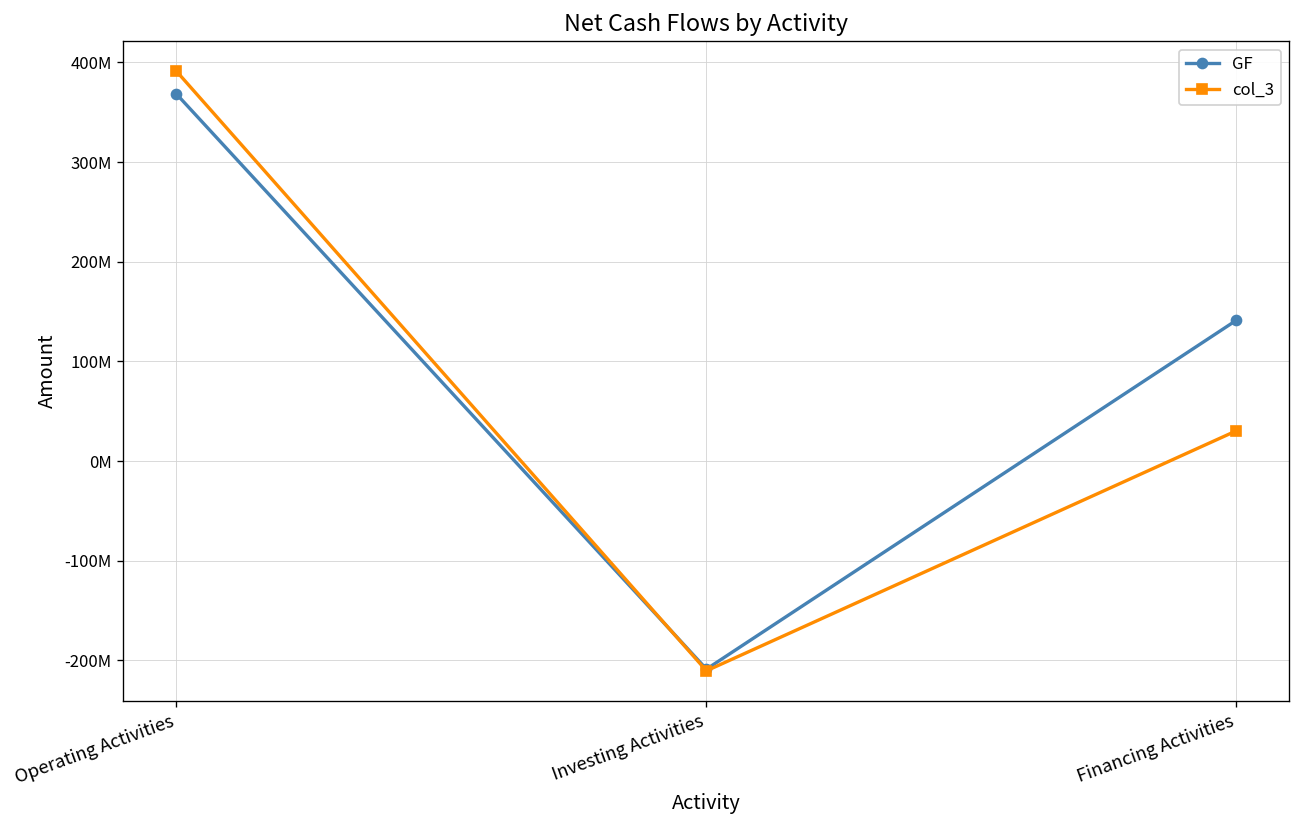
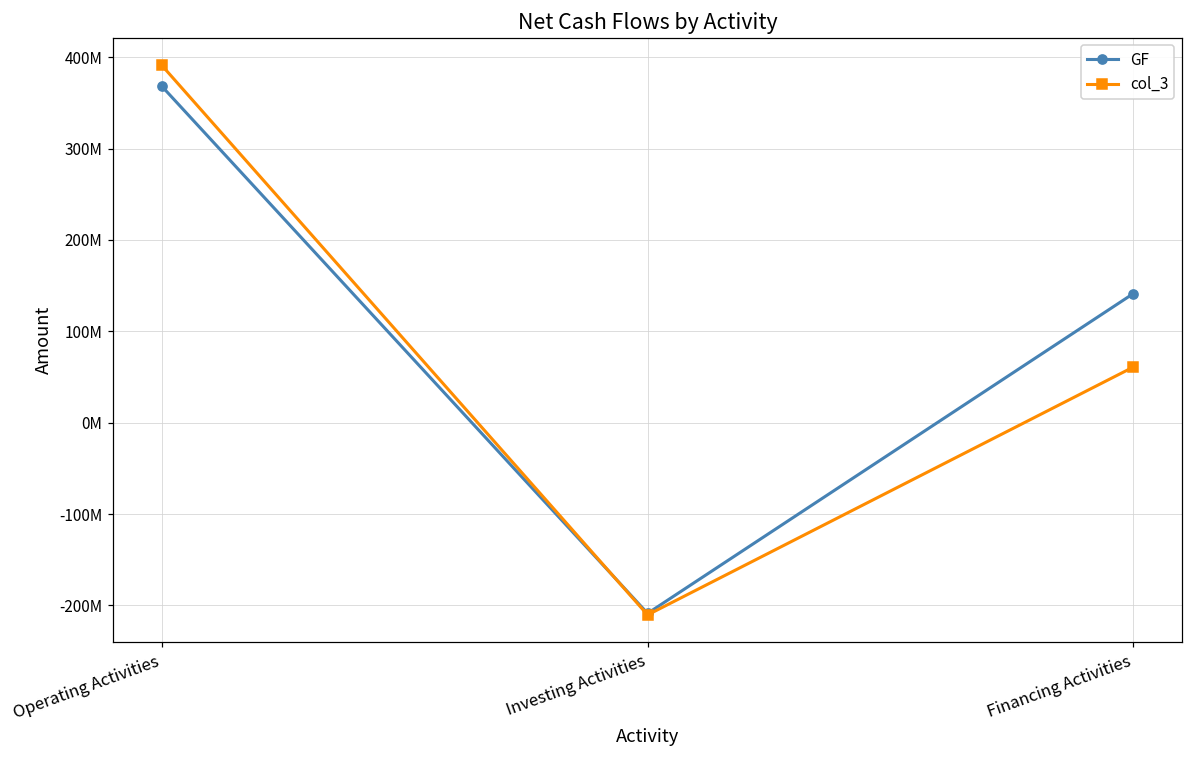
col_3, Financing Activities: 30000000 -> 60000000
